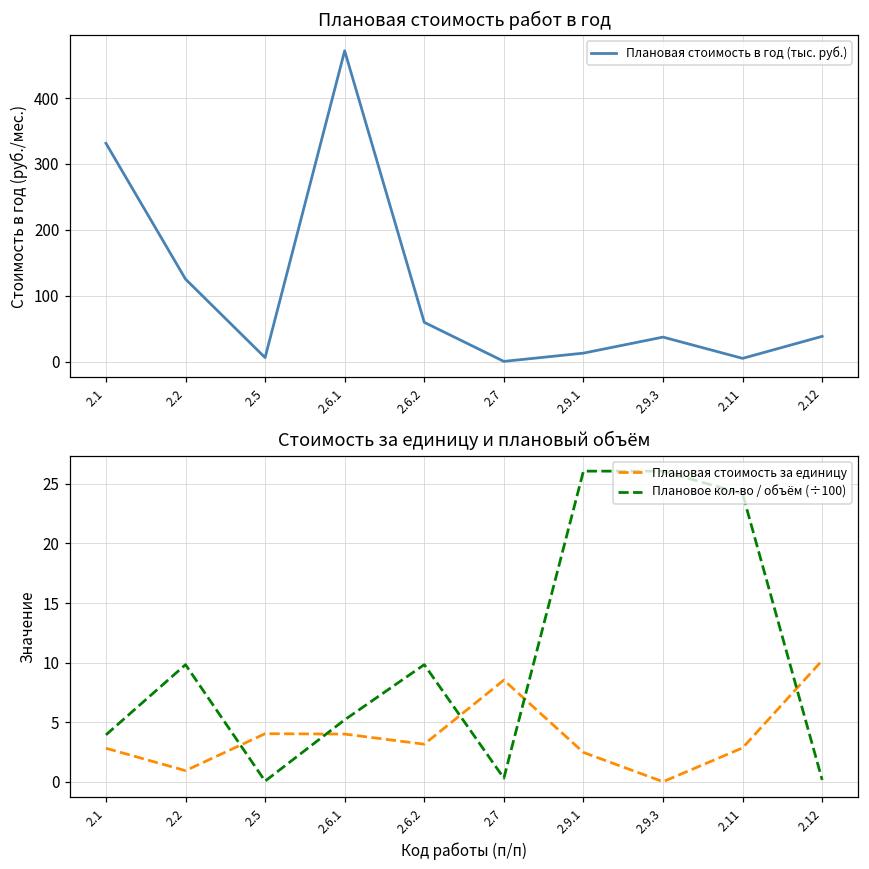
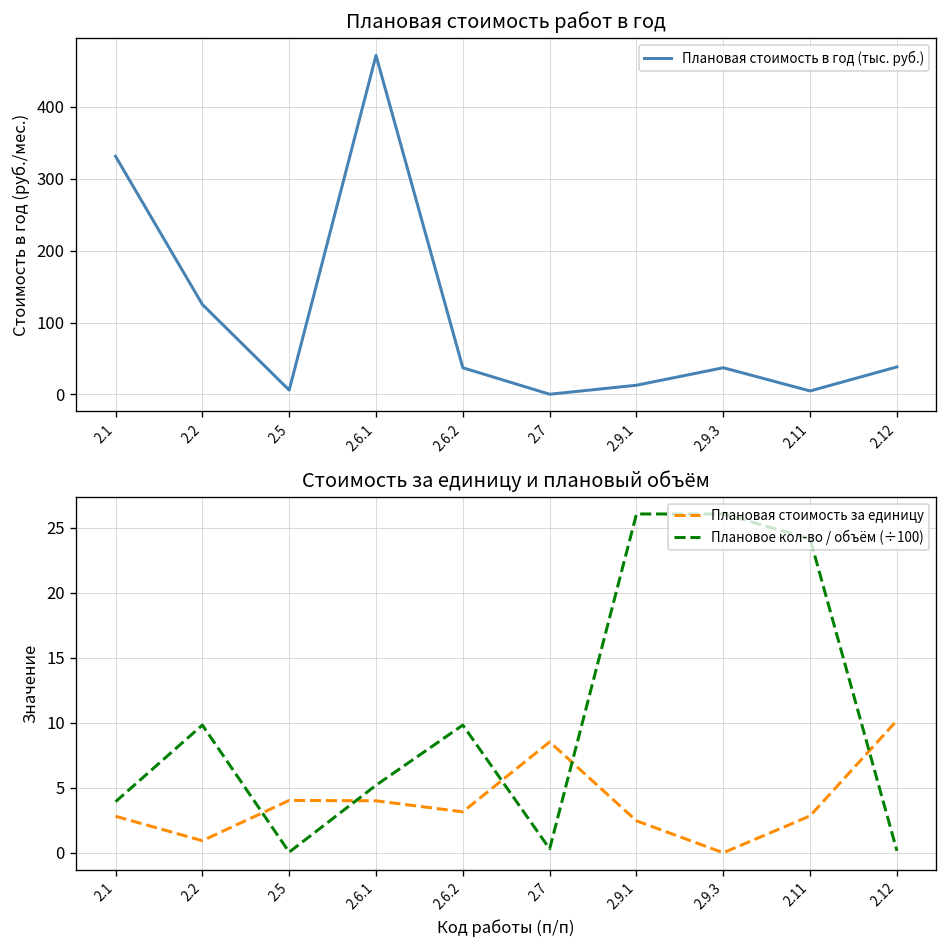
Плановая стоимость работ в год, 2.6.2: 60 -> 40
